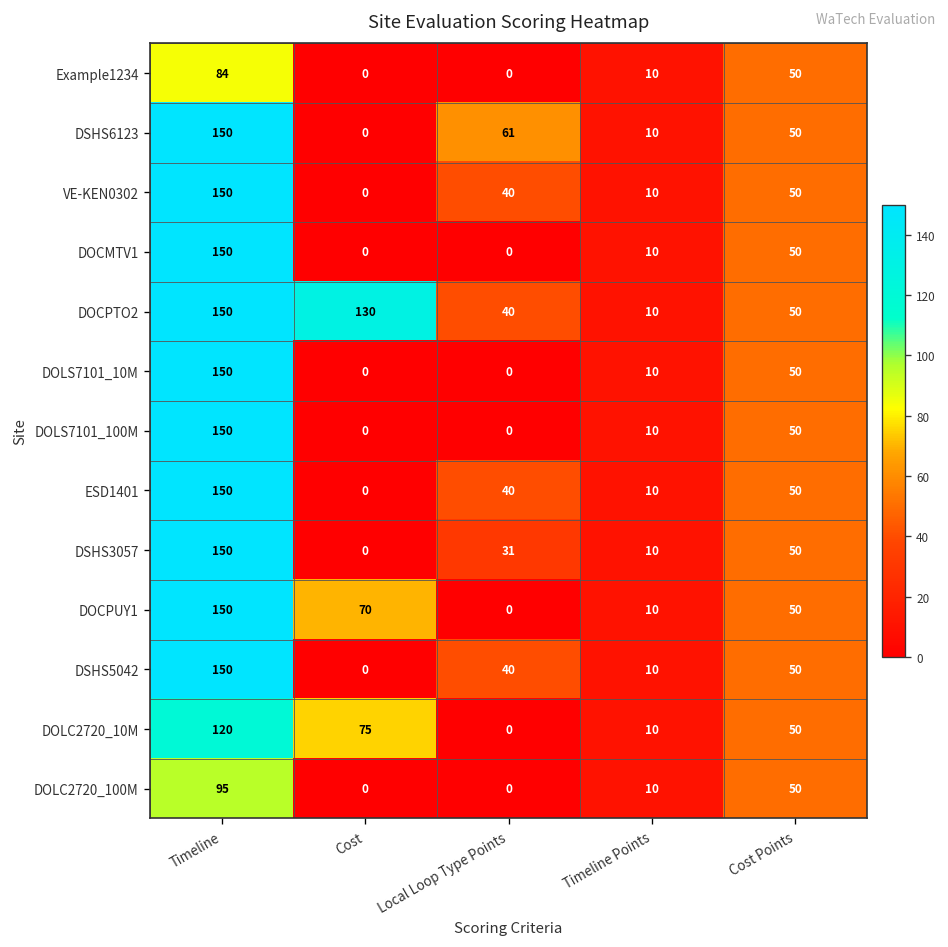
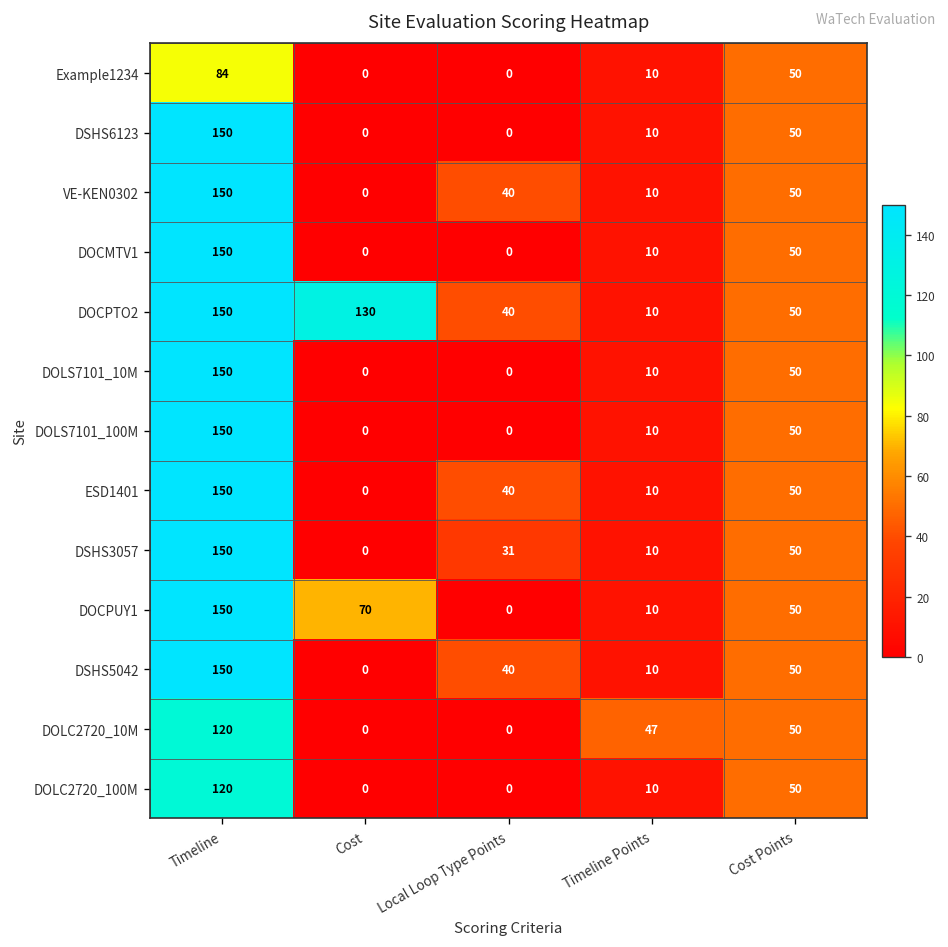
DSHS6123, Local Loop Type Points: 61 -> 0
DOLC2720_10M, Cost: 75 -> 0
DOLC2720_10M, Timeline Points: 10 -> 47
DOLC2720_100M, Timeline: 95 -> 120
